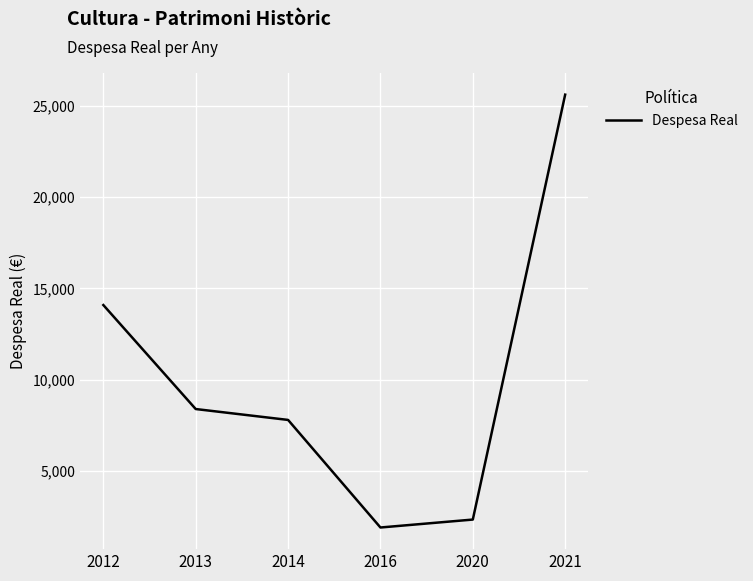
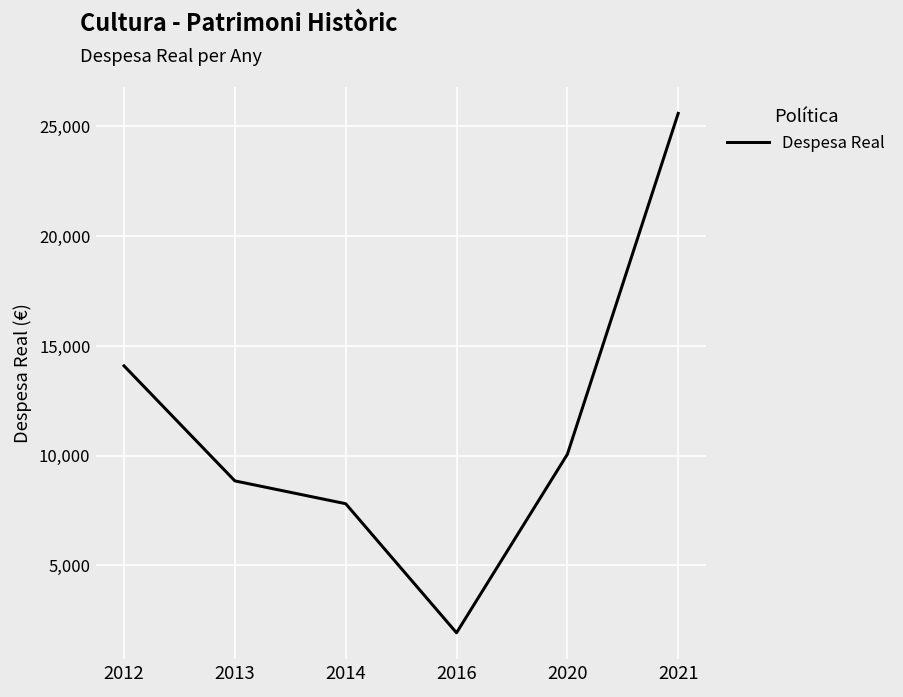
2013: 8,400 -> 8,800
2020: 2,400 -> 10,100
